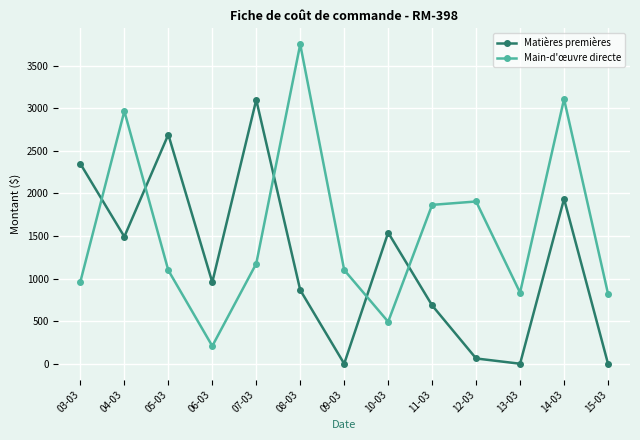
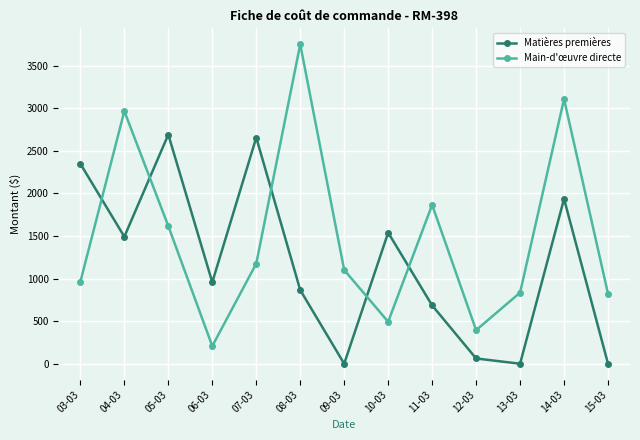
Main-d'œuvre directe, 05-03: 1100 -> 1600
Matières premières, 07-03: 3100 -> 2700
Main-d'œuvre directe, 12-03: 1900 -> 400
